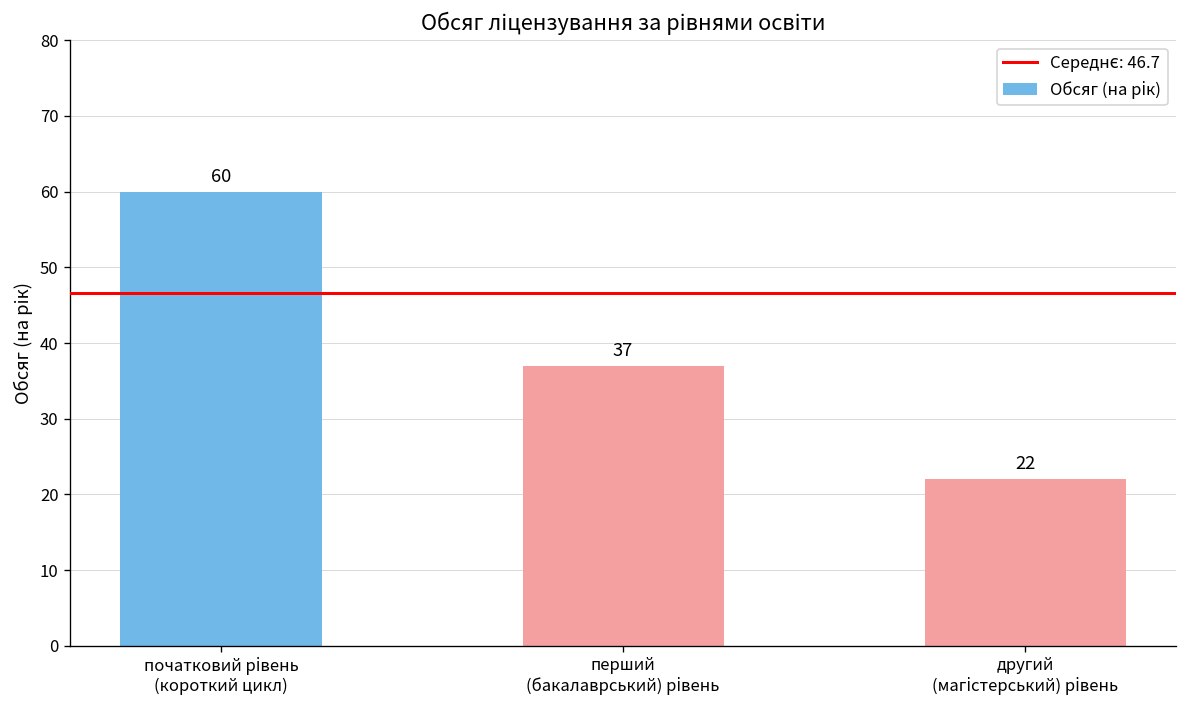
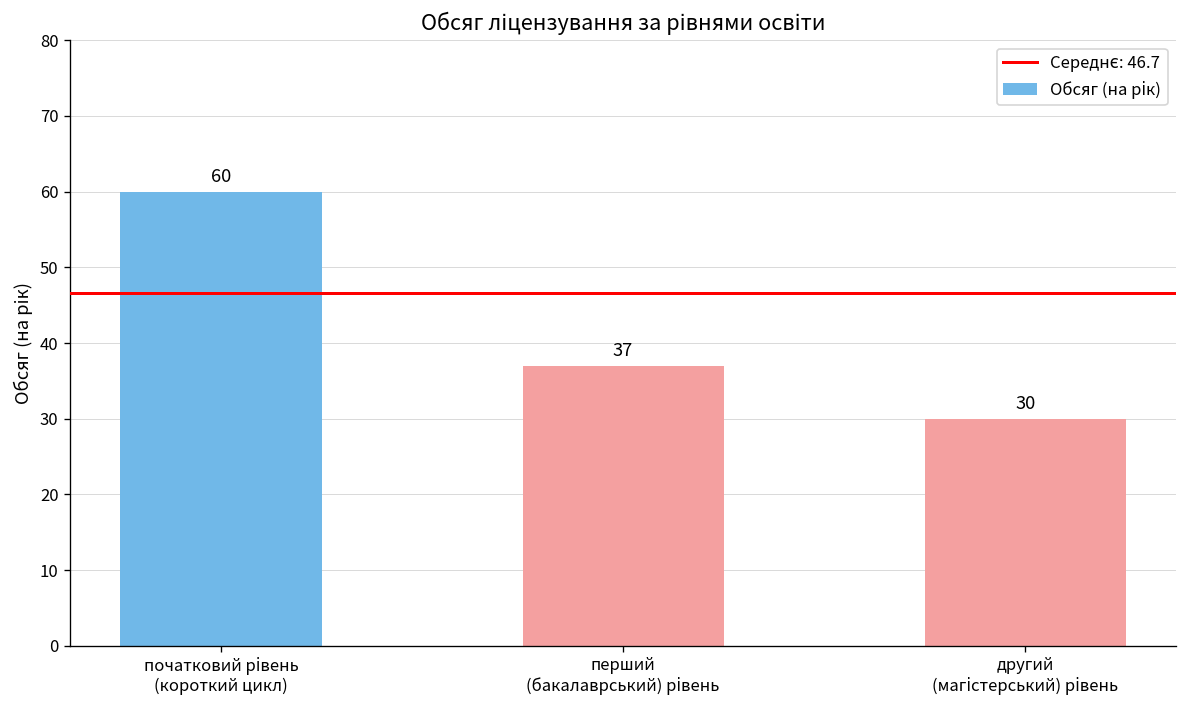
другий (магістерський) рівень: 22 -> 30
